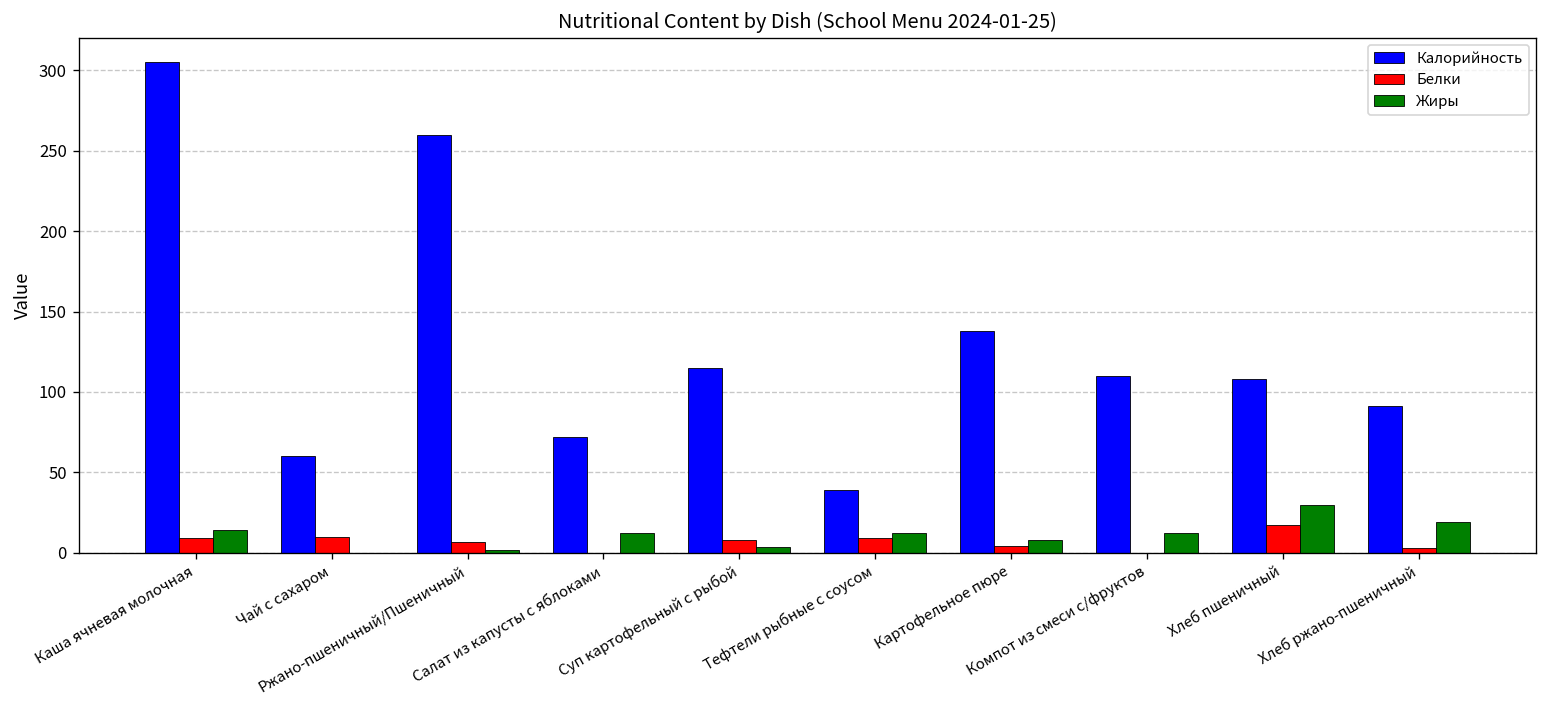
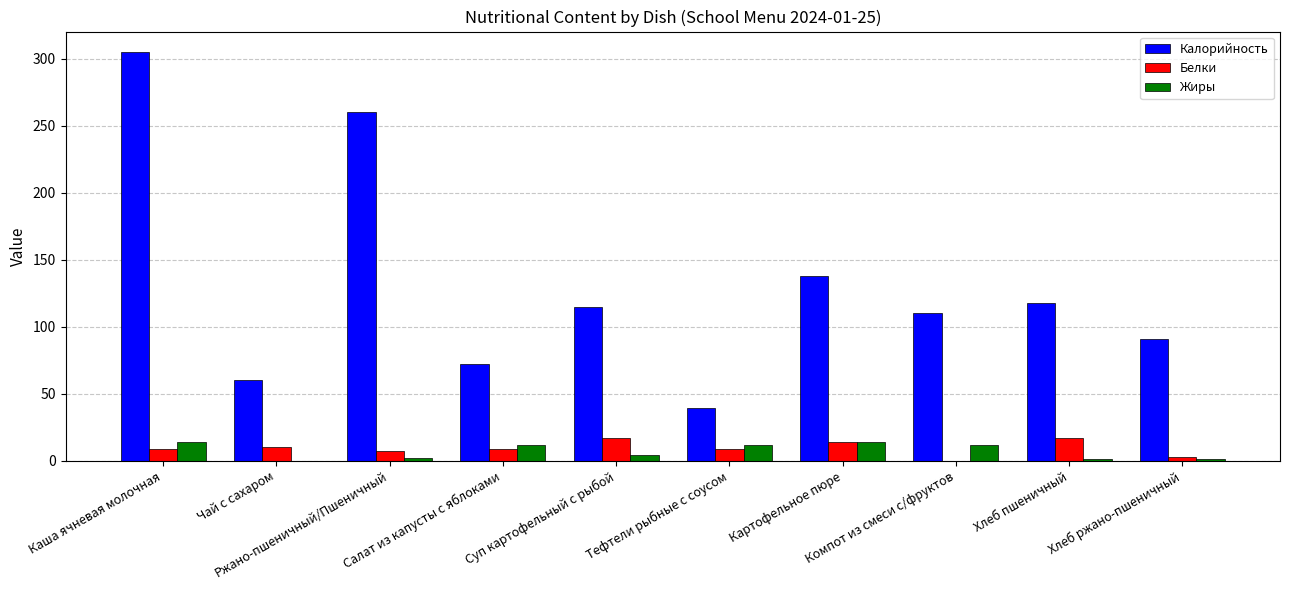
Белки, Салат из капусты с яблоками: 0 -> 9
Белки, Суп картофельный с рыбой: 8 -> 17
Белки, Картофельное пюре: 4 -> 14
Жиры, Картофельное пюре: 8 -> 14
Калорийность, Хлеб пшеничный: 108 -> 118
Жиры, Хлеб пшеничный: 30 -> 1
Жиры, Хлеб ржано-пшеничный: 19 -> 1
